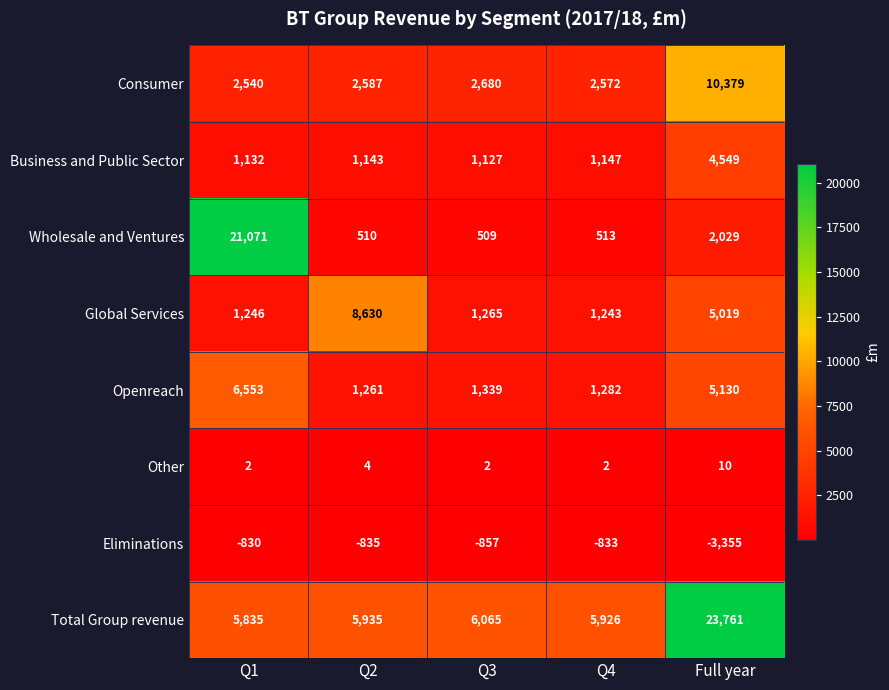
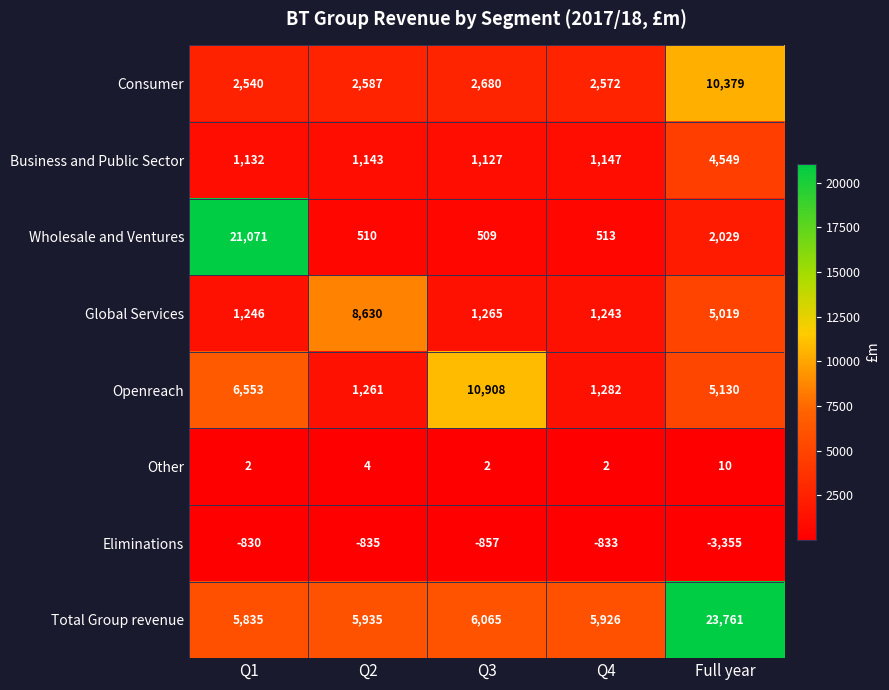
Openreach, Q3: 1,339 -> 10,908
